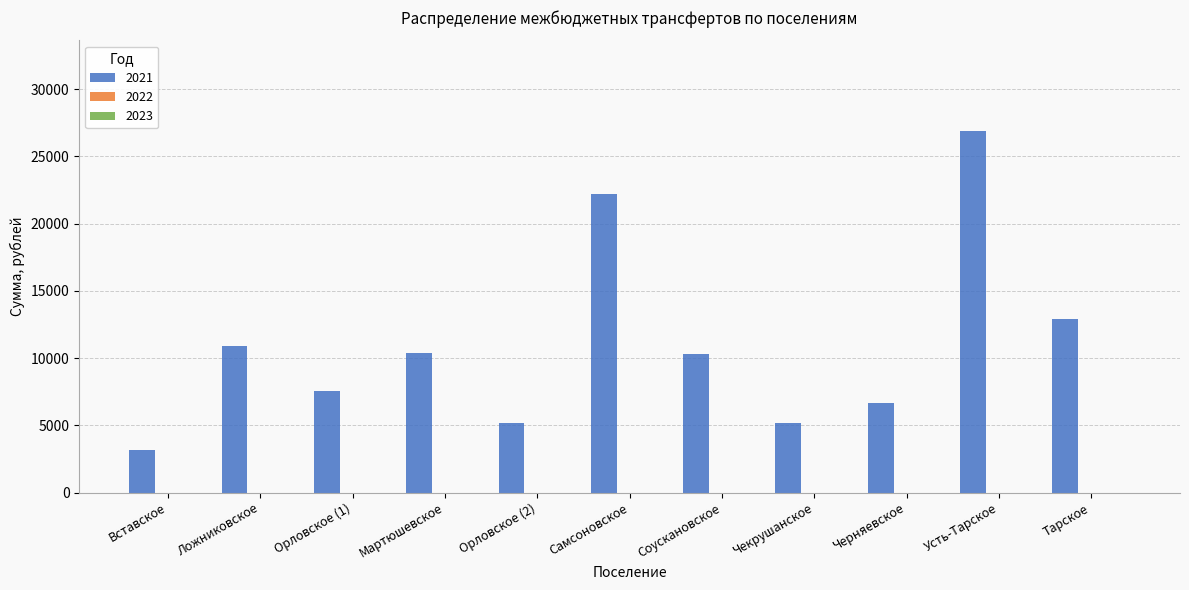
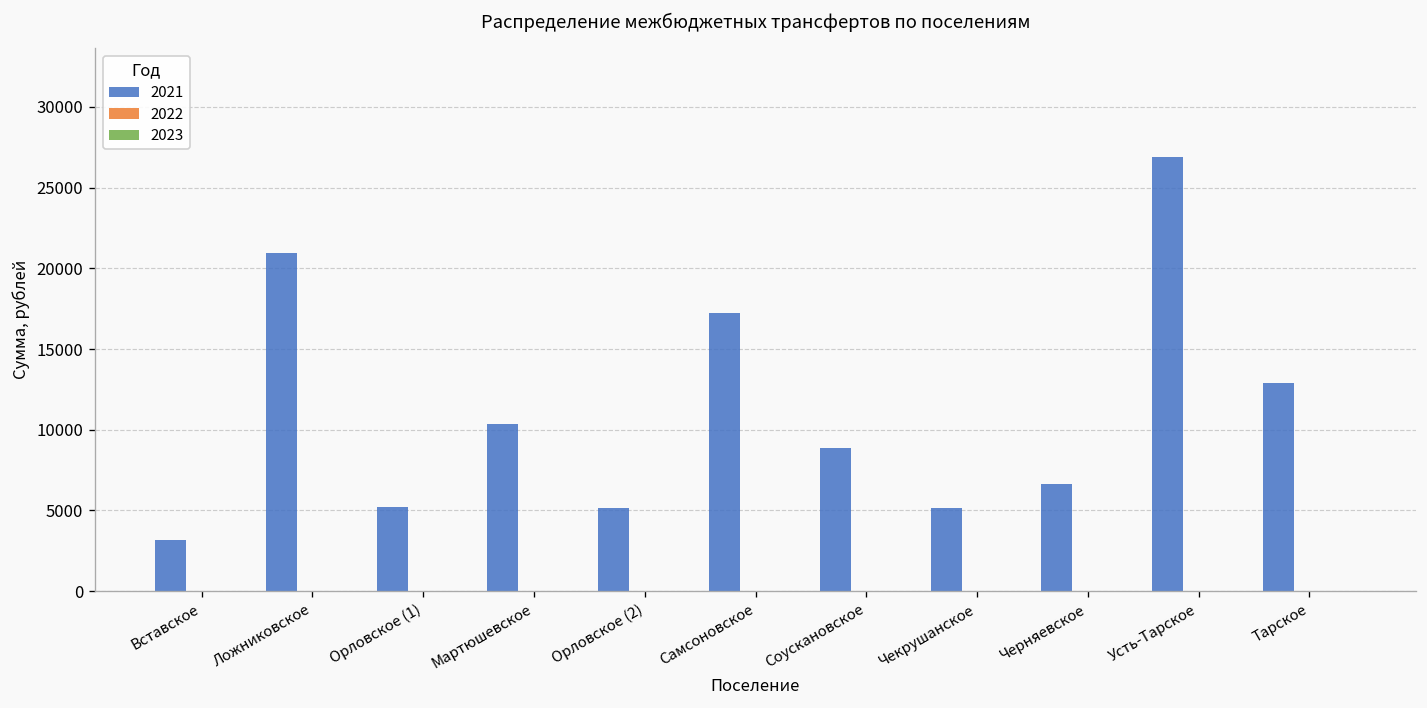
2021, Ложниковское: 10900 -> 20900
2021, Орловское (1): 7500 -> 5200
2021, Самсоновское: 22200 -> 17200
2021, Соускановское: 10300 -> 8900
